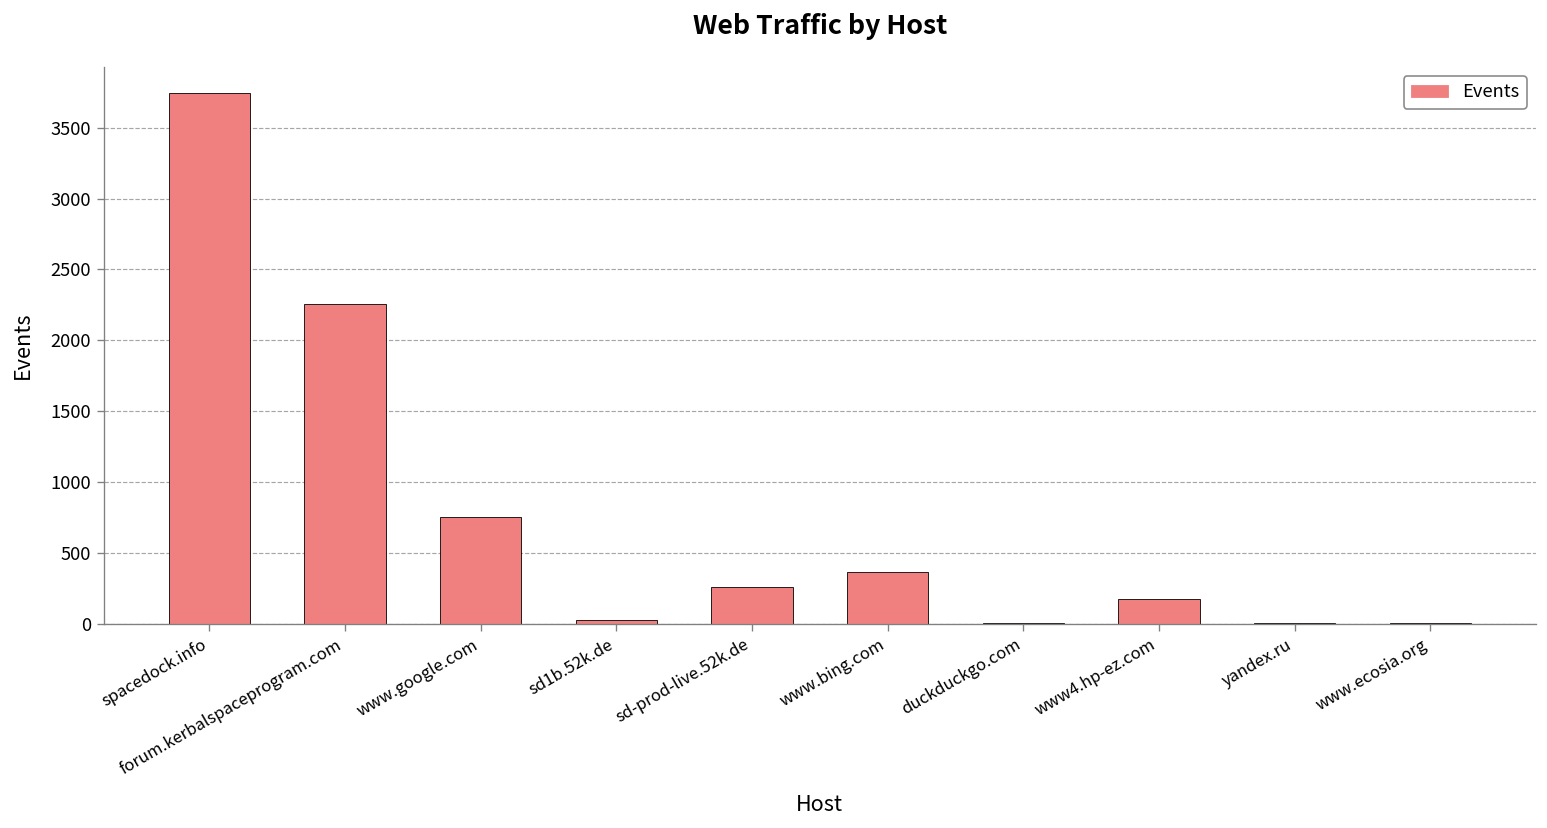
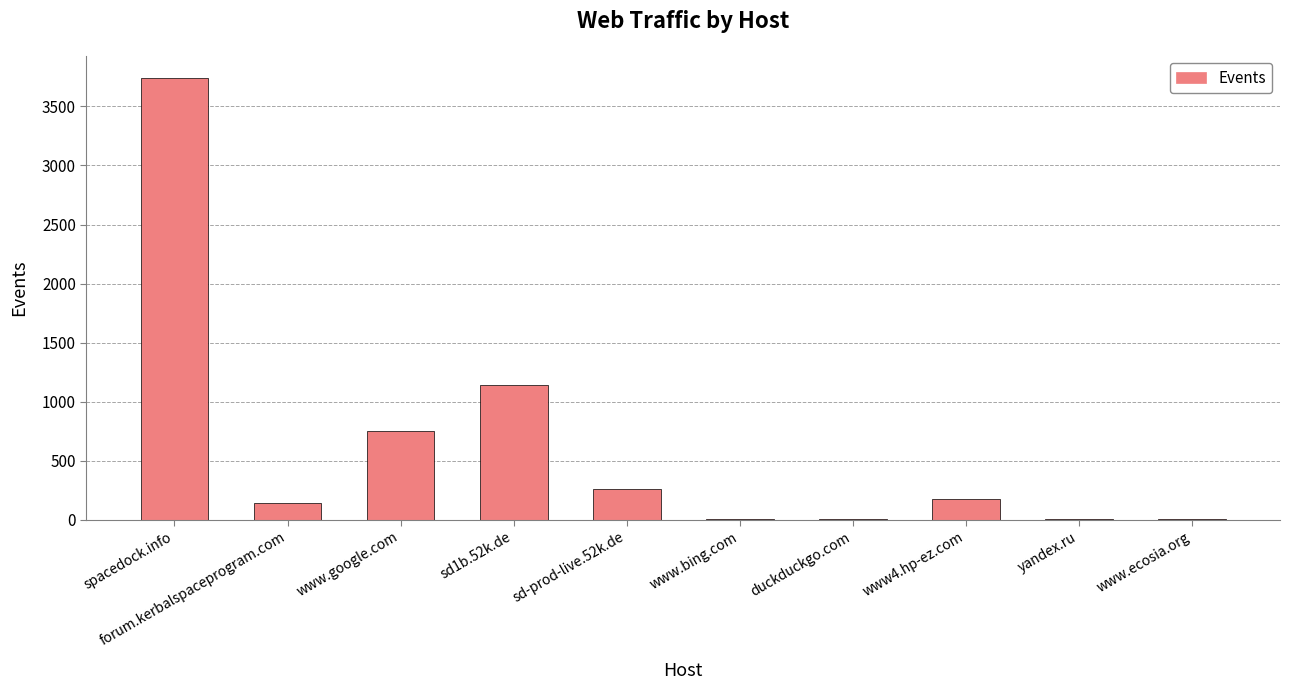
forum.kerbalspaceprogram.com: 2260 -> 140
sd1b.52k.de: 30 -> 1140
www.bing.com: 370 -> 10
